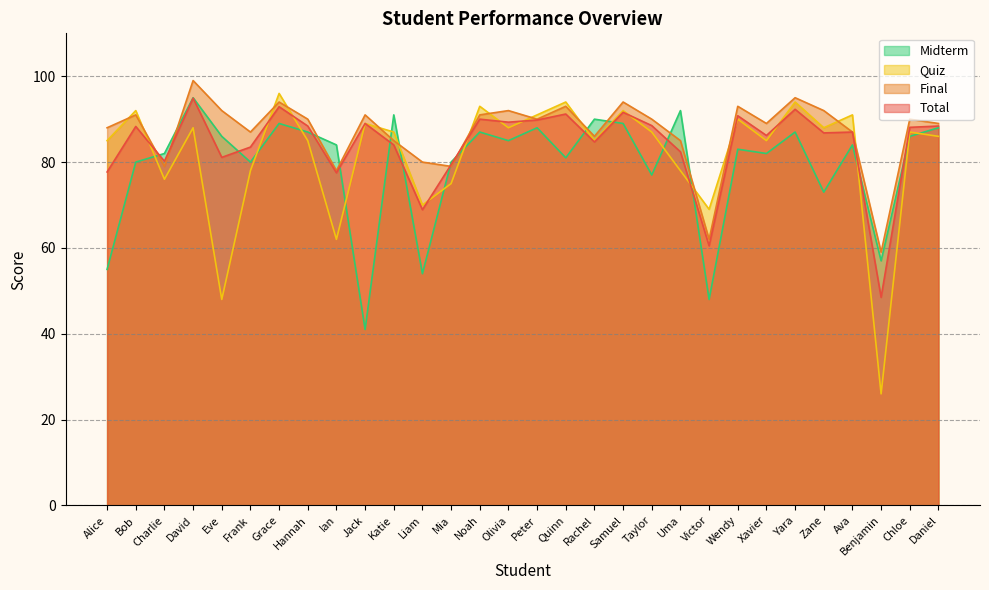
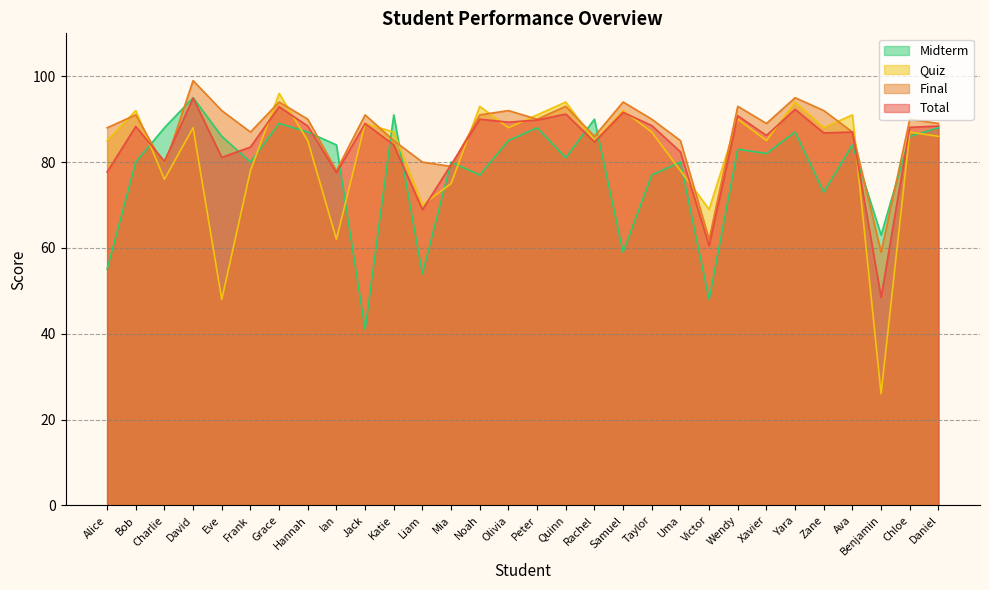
Midterm, Charlie: 82 -> 88
Midterm, Noah: 87 -> 77
Midterm, Samuel: 89 -> 59
Midterm, Uma: 92 -> 80
Midterm, Benjamin: 57 -> 63
